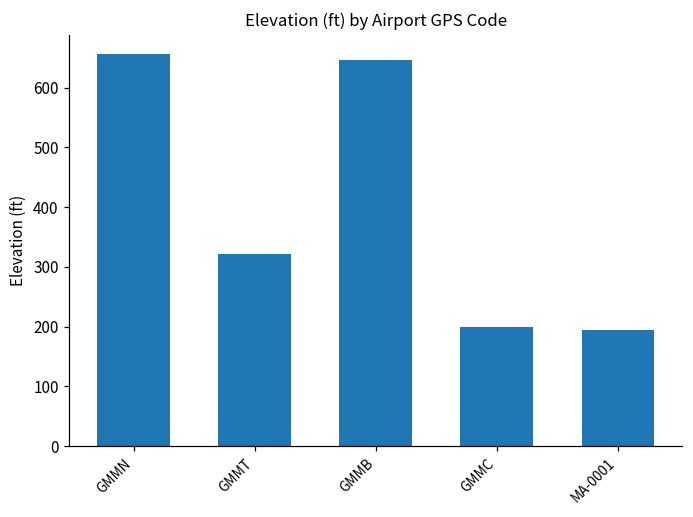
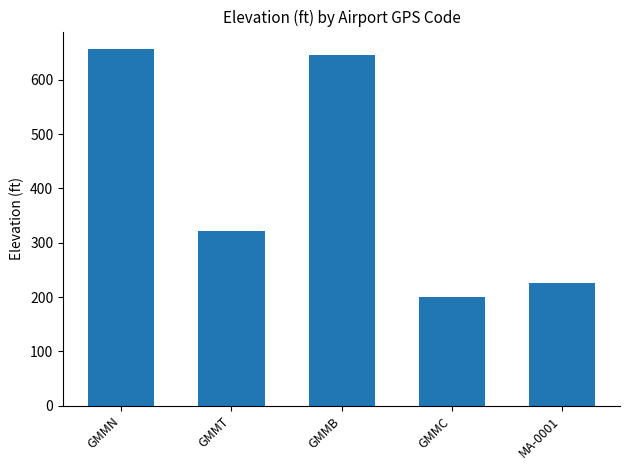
MA-0001: 190 -> 230
